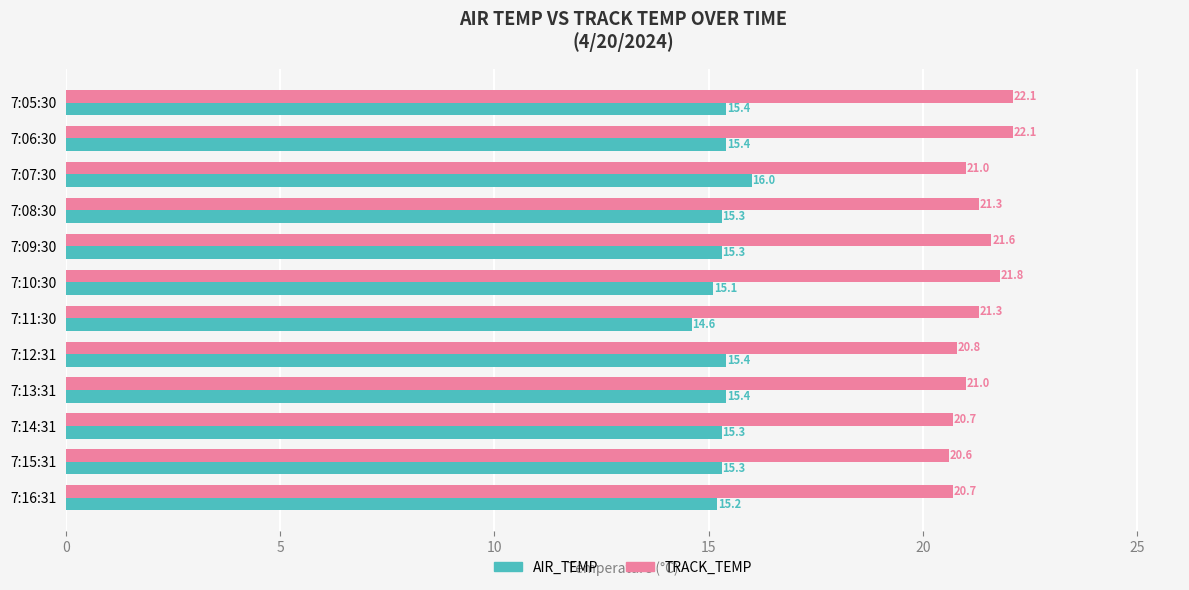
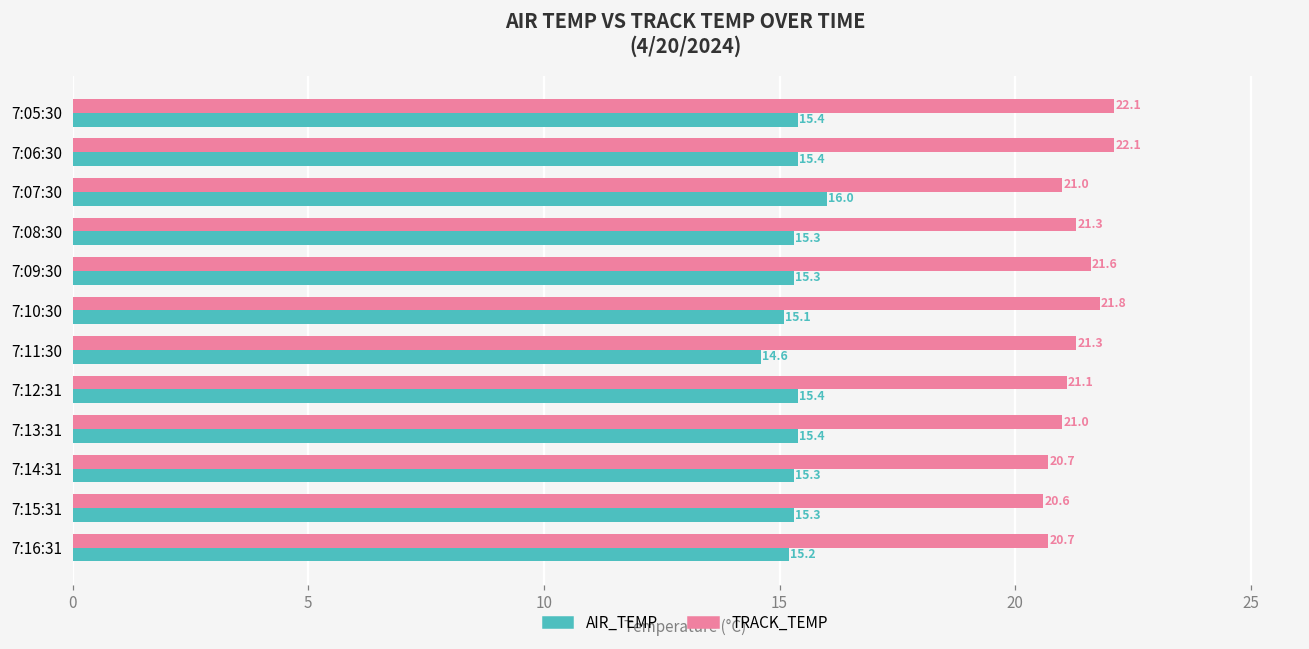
TRACK_TEMP, 7:12:31: 20.8 -> 21.1
